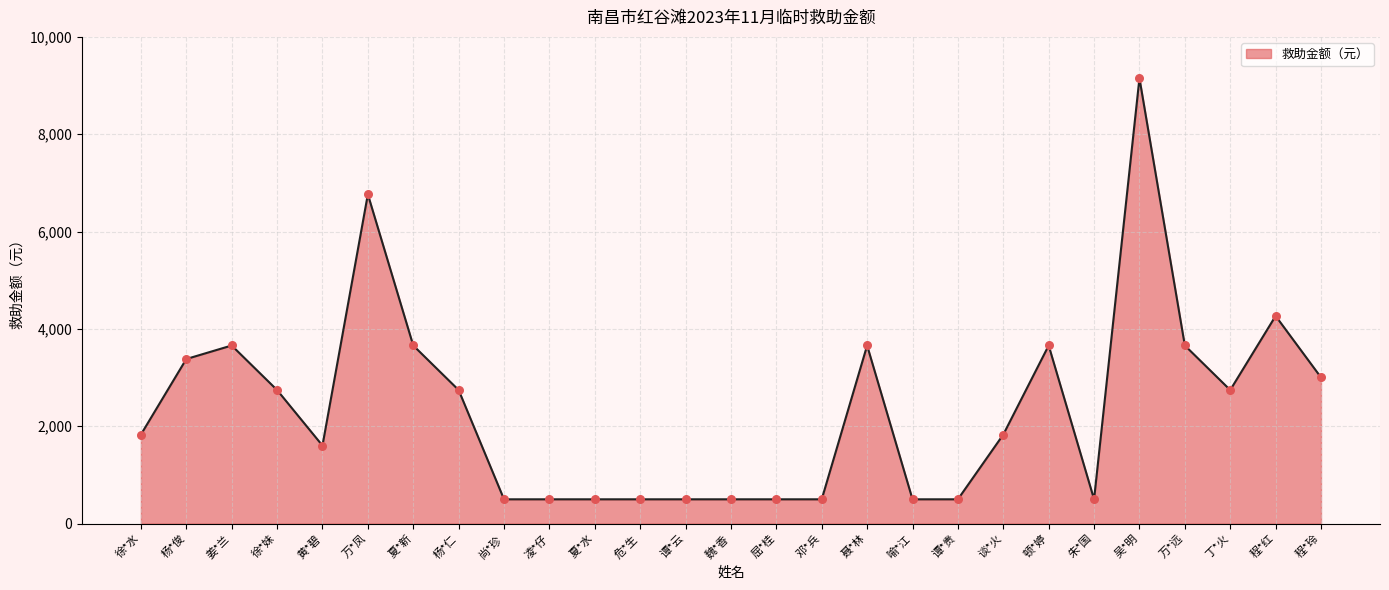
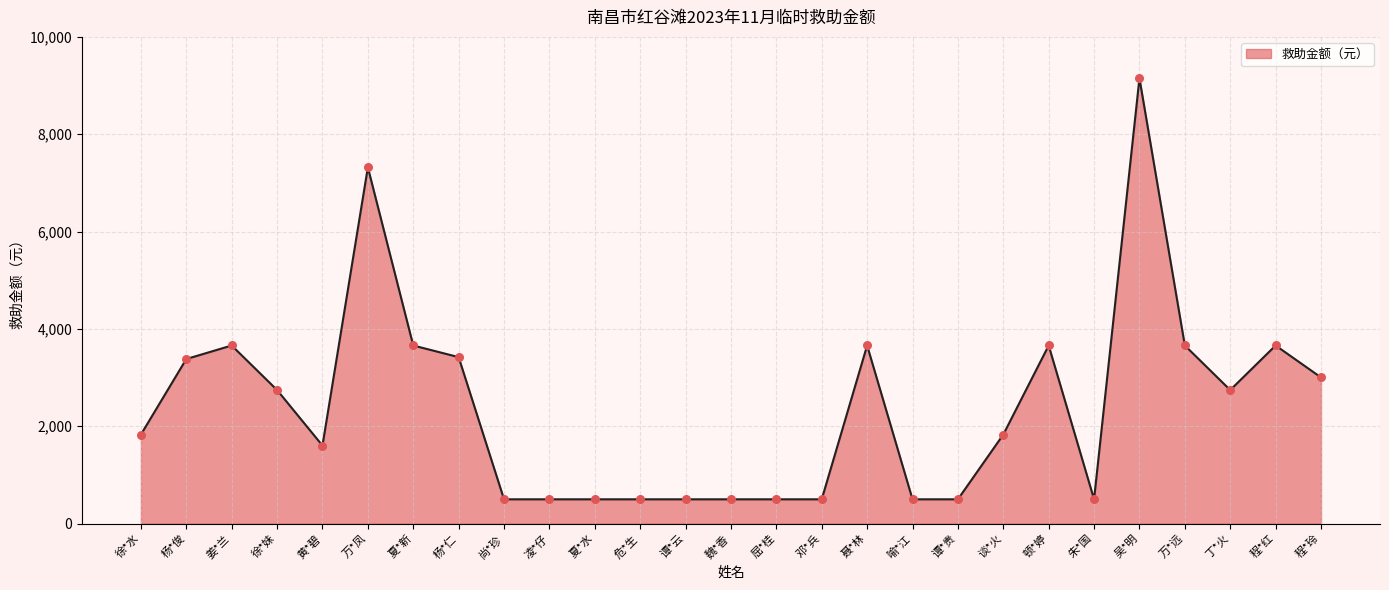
万*凤: 6,800 -> 7,300
杨*仁: 2,700 -> 3,400
程*红: 4,300 -> 3,700
